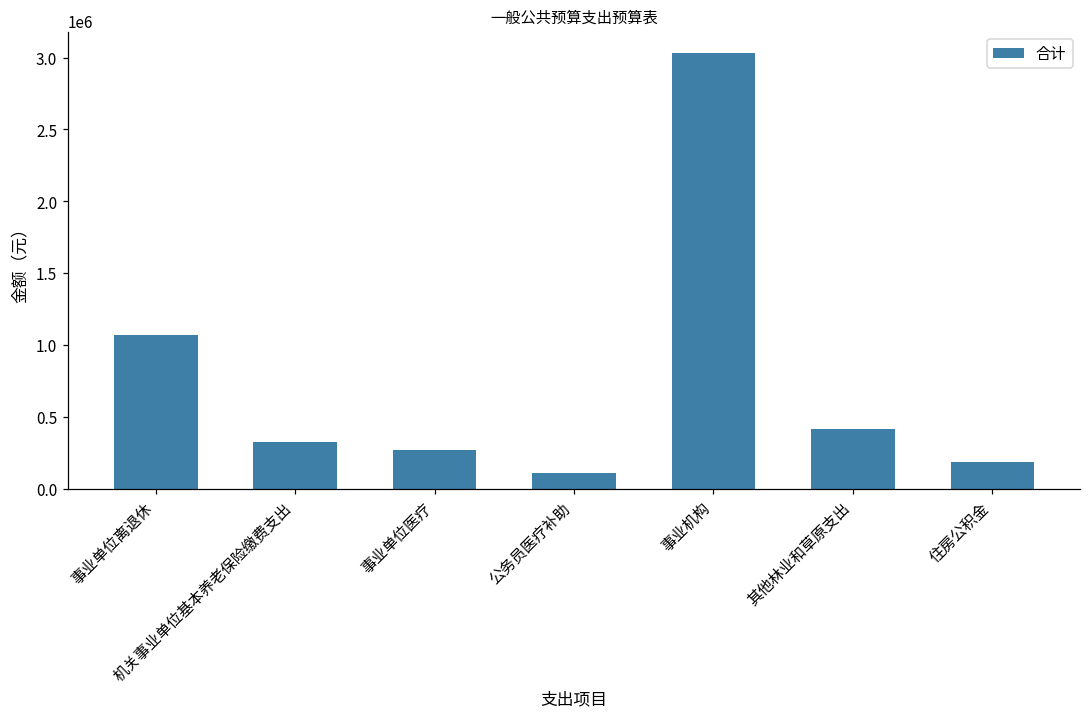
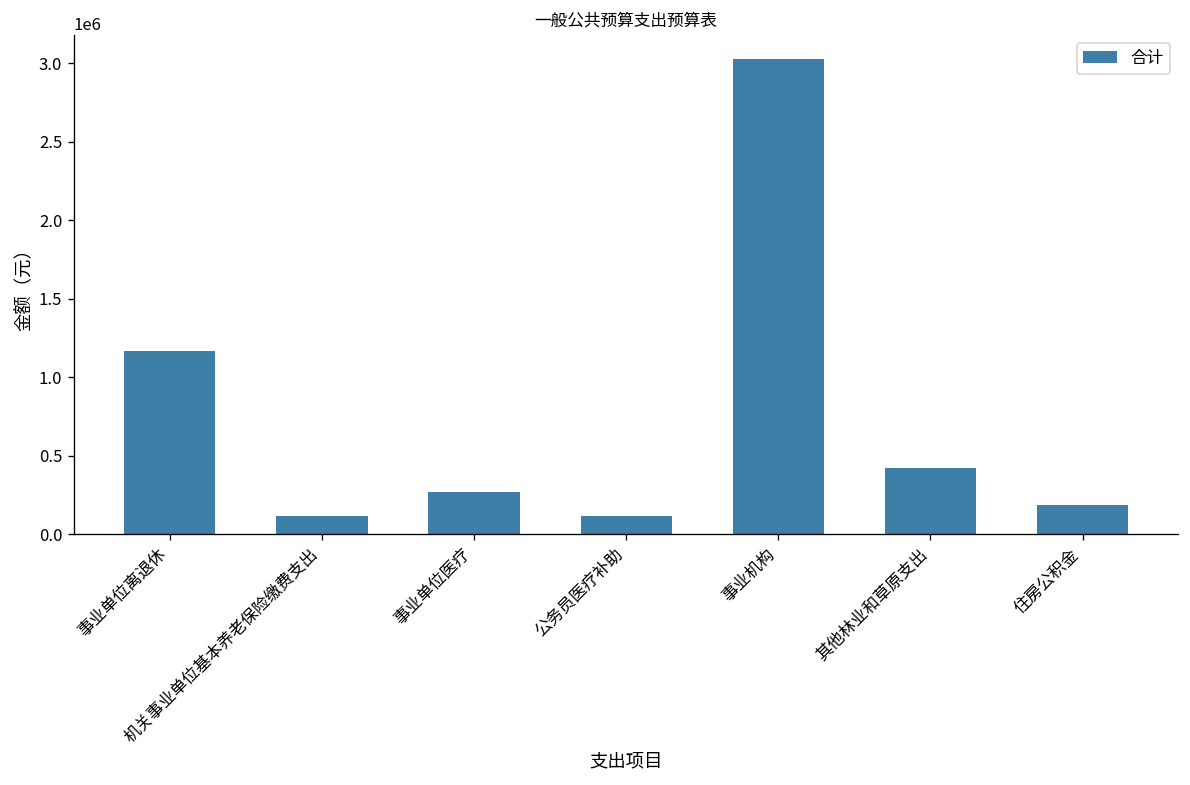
事业单位离退休: 1070000 -> 1170000
机关事业单位基本养老保险缴费支出: 330000 -> 110000
